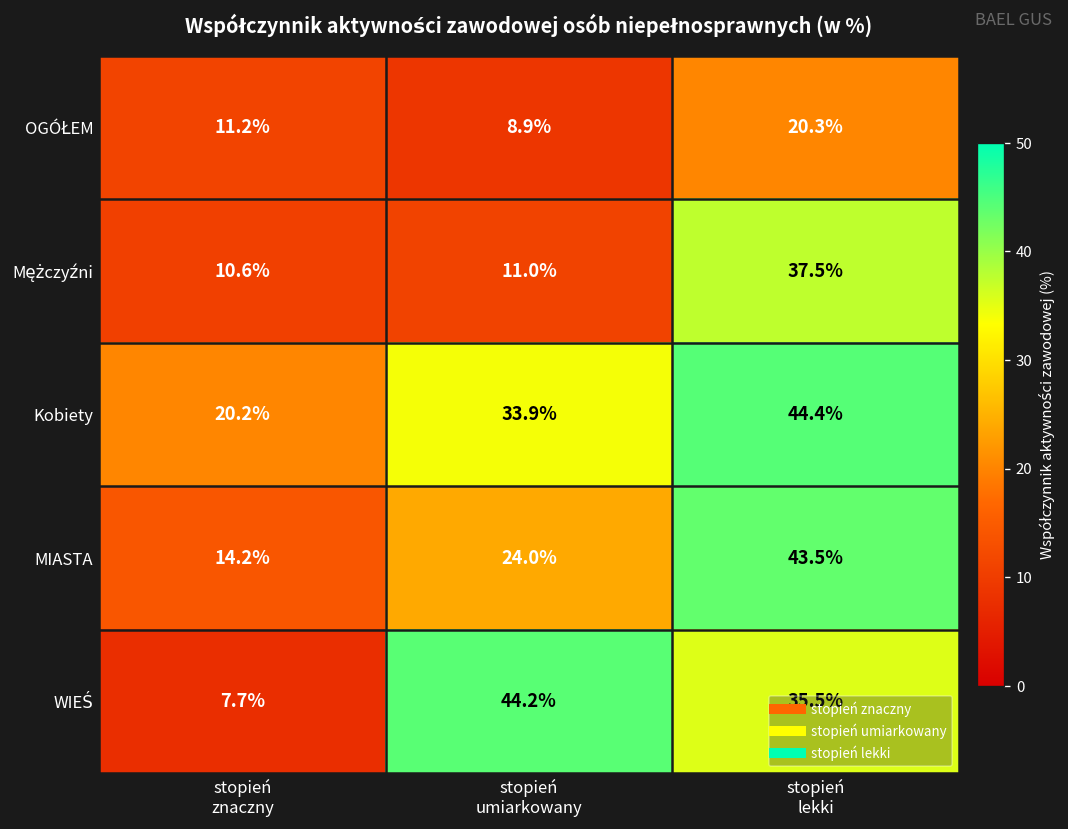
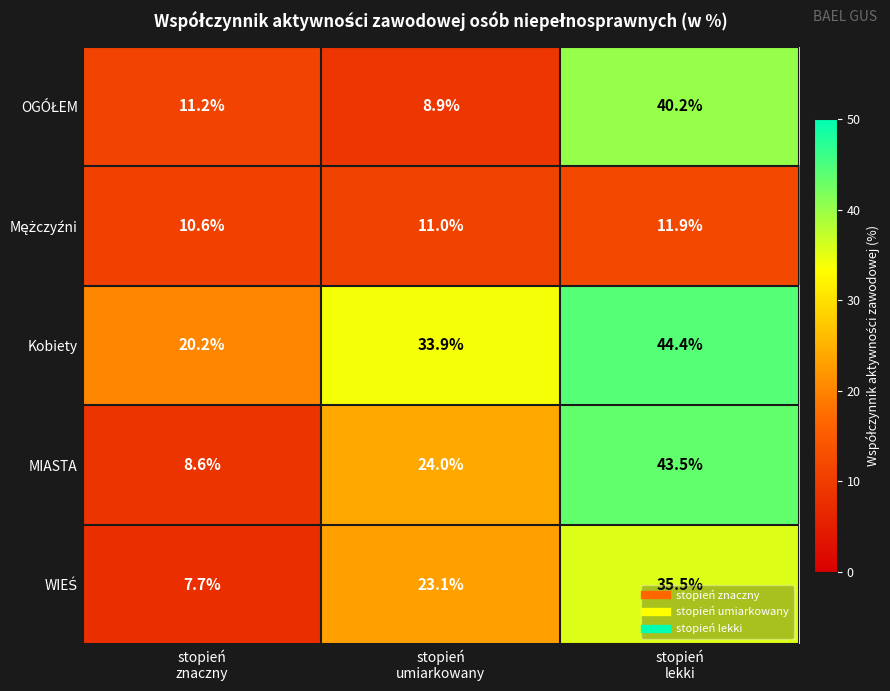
OGÓŁEM, stopień lekki: 20.3% -> 40.2%
Mężczyźni, stopień lekki: 37.5% -> 11.9%
MIASTA, stopień znaczny: 14.2% -> 8.6%
WIEŚ, stopień umiarkowany: 44.2% -> 23.1%
